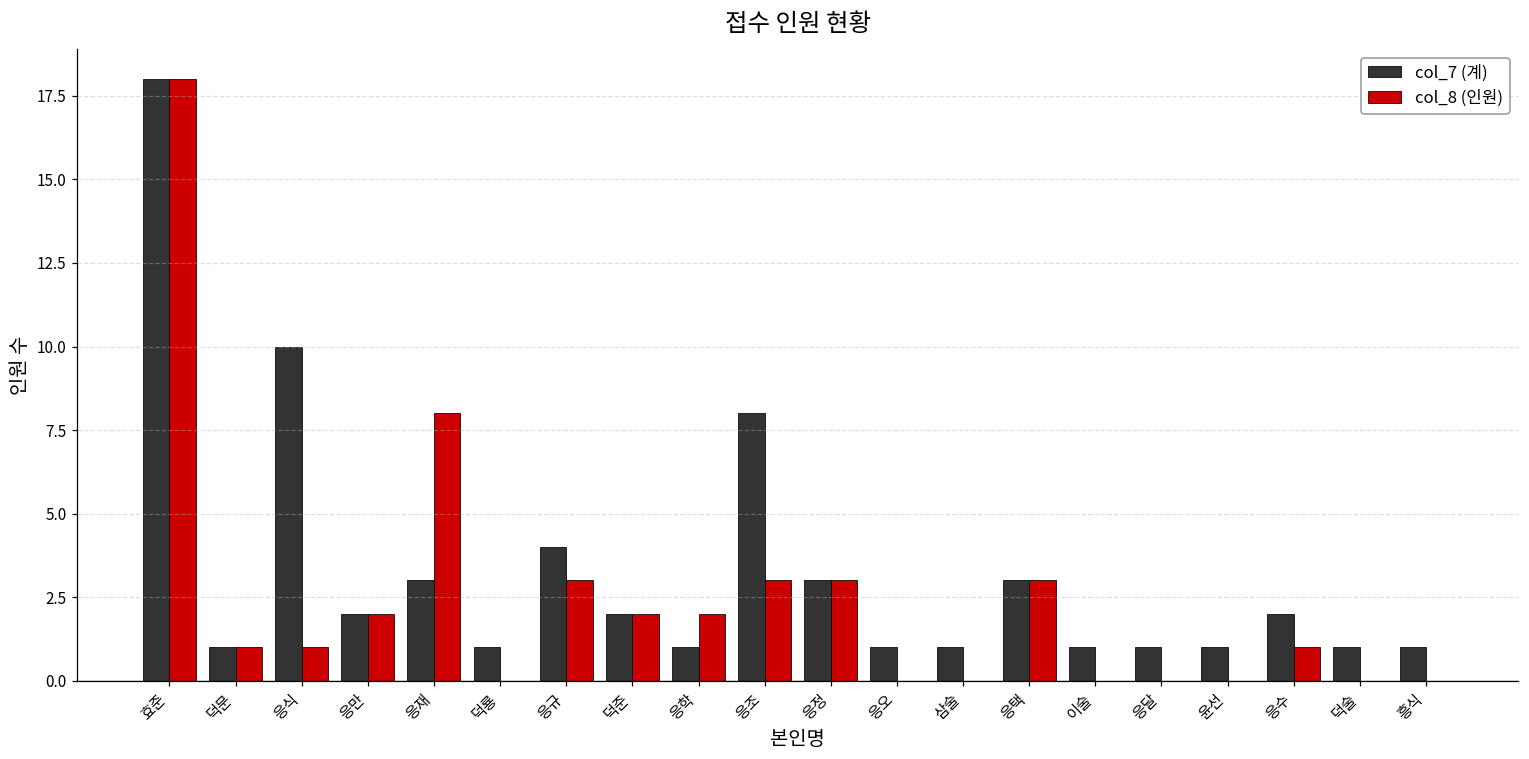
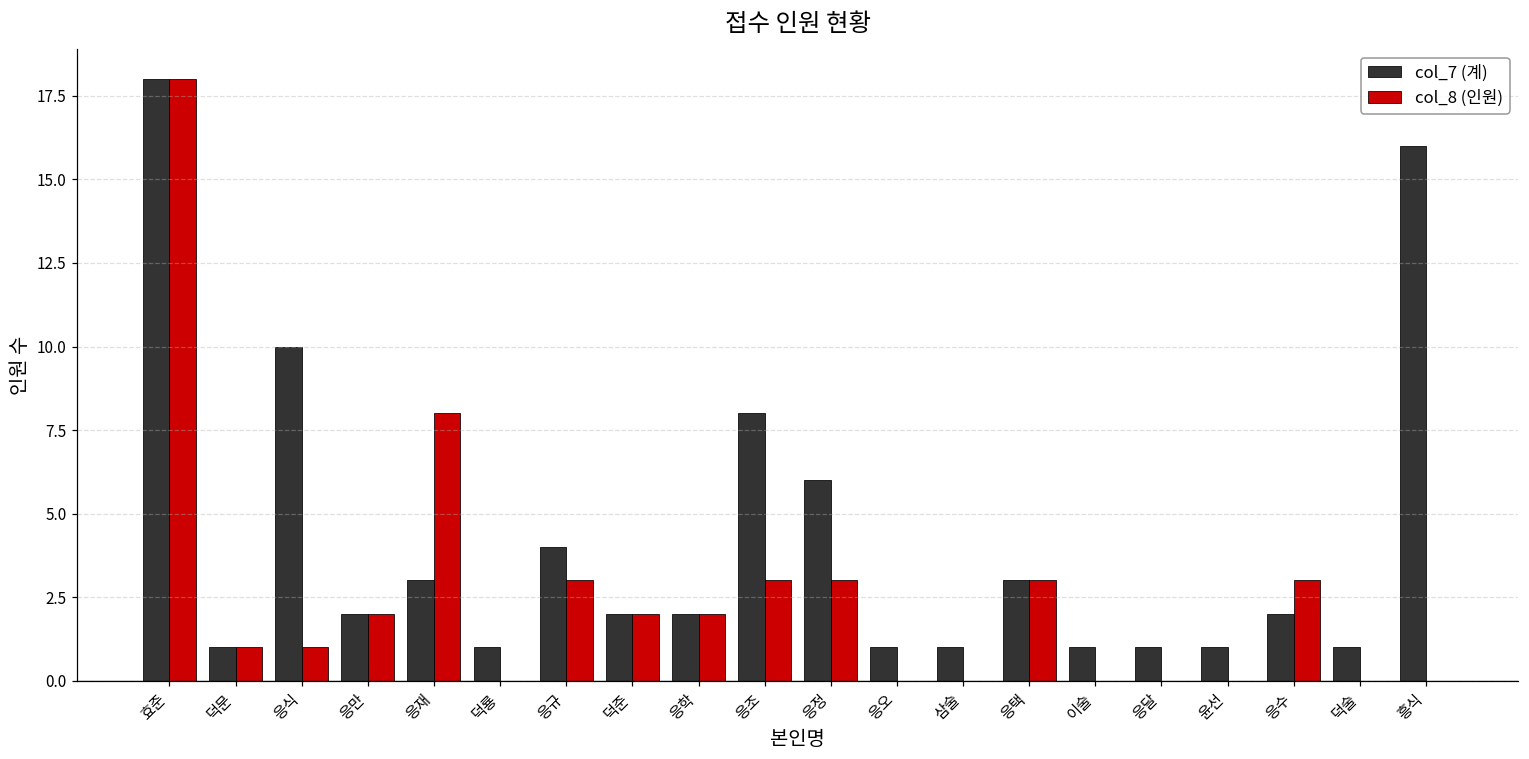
col_7 (계), 응학: 1 -> 2
col_7 (계), 응정: 3 -> 6
col_8 (인원), 응수: 1 -> 3
col_7 (계), 흥식: 1 -> 16
